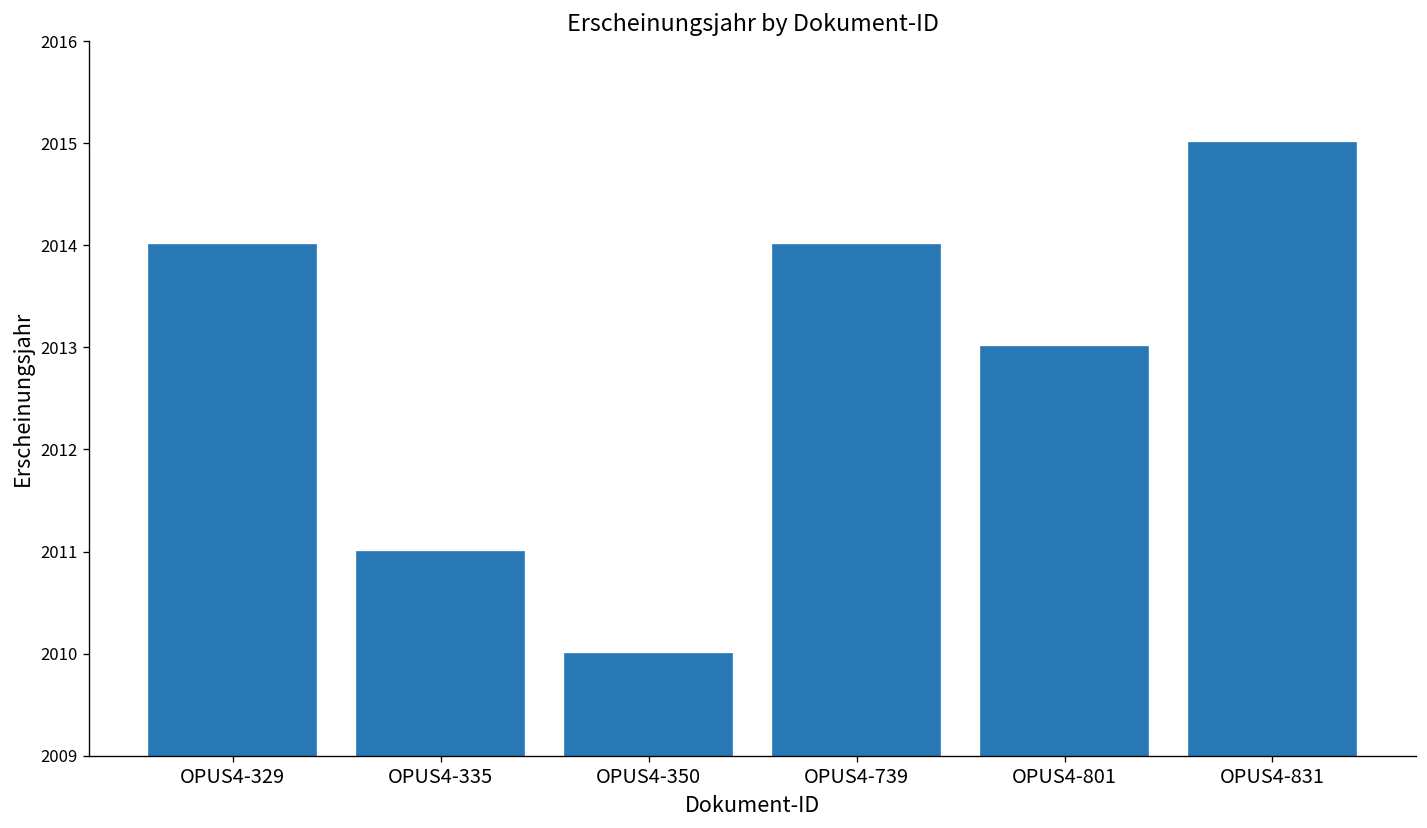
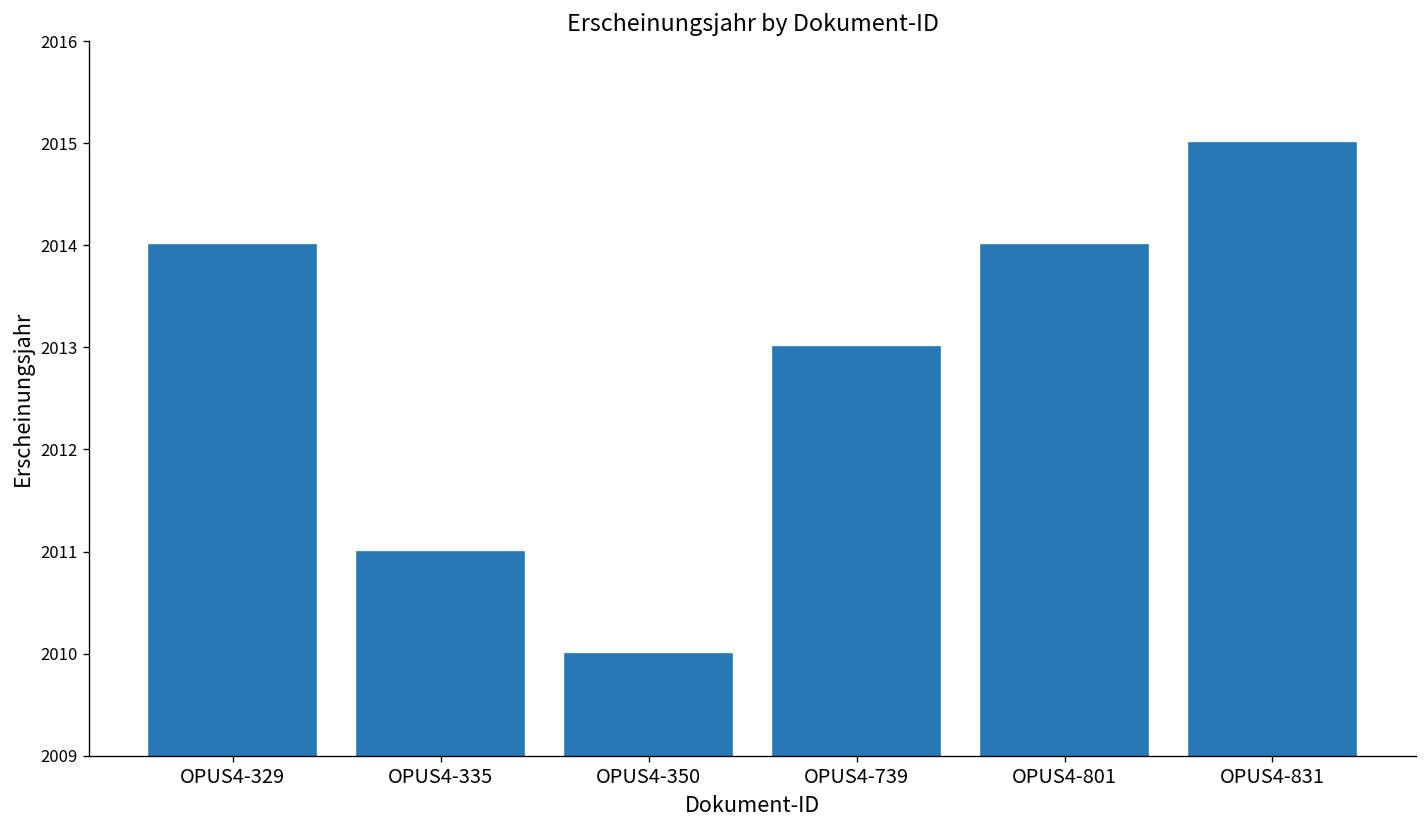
OPUS4-739: 2014 -> 2013
OPUS4-801: 2013 -> 2014
